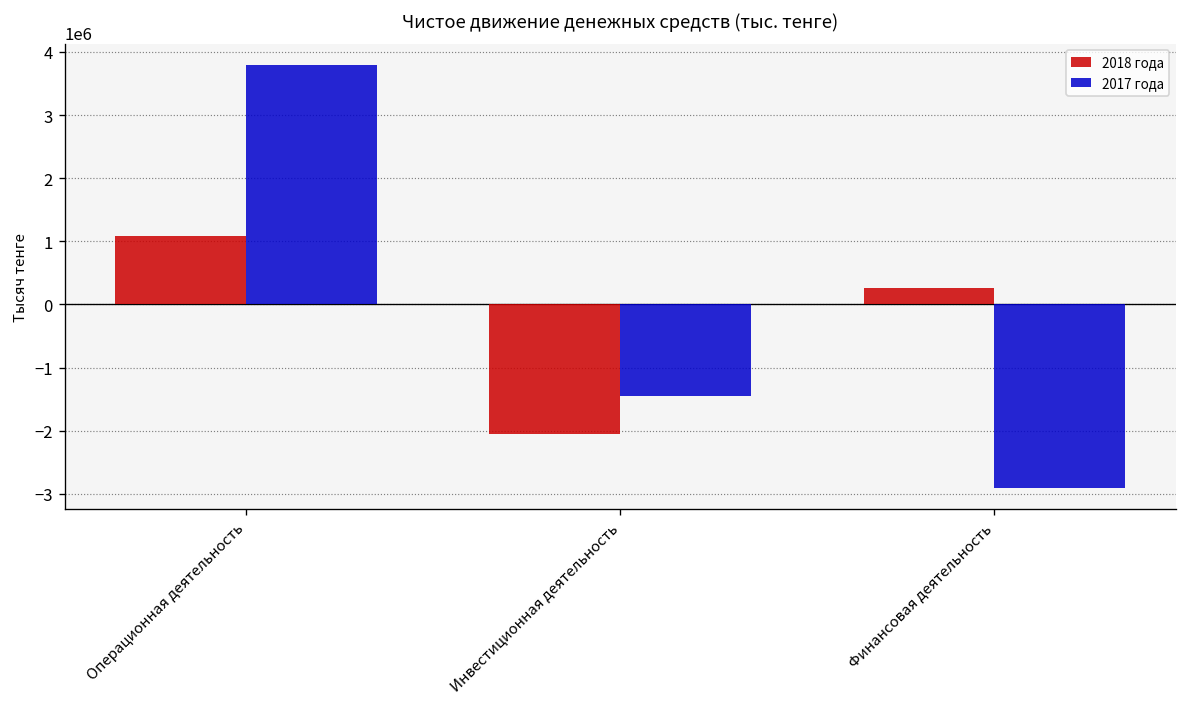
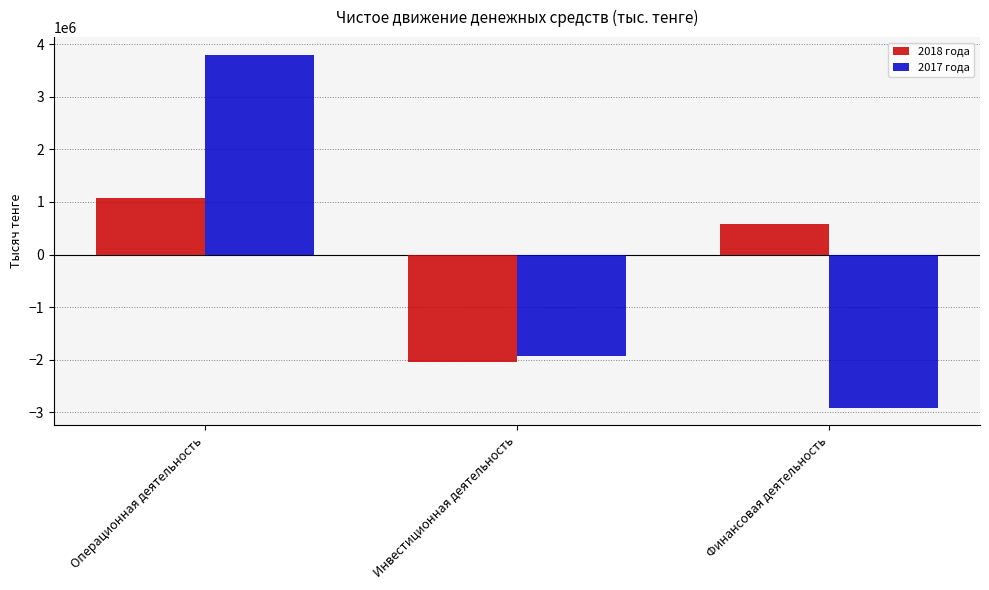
2017 года, Инвестиционная деятельность: -1400000 -> -1900000
2018 года, Финансовая деятельность: 300000 -> 600000
